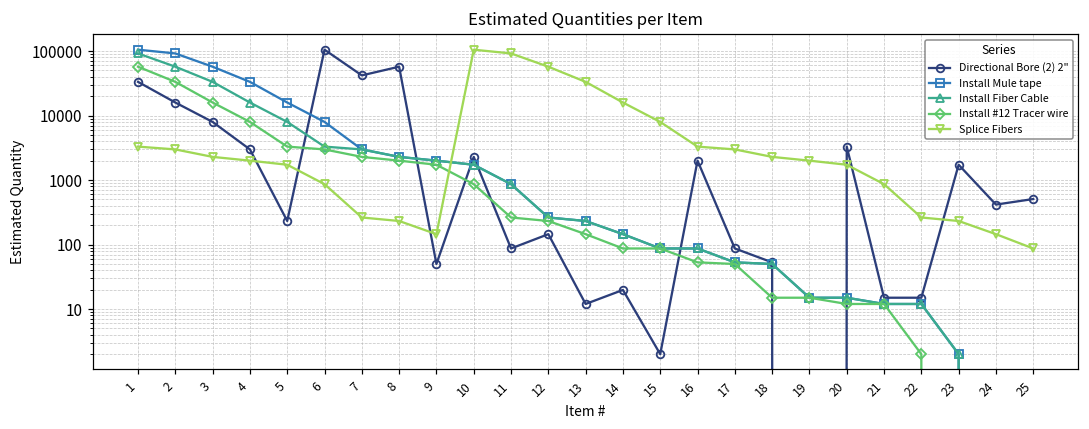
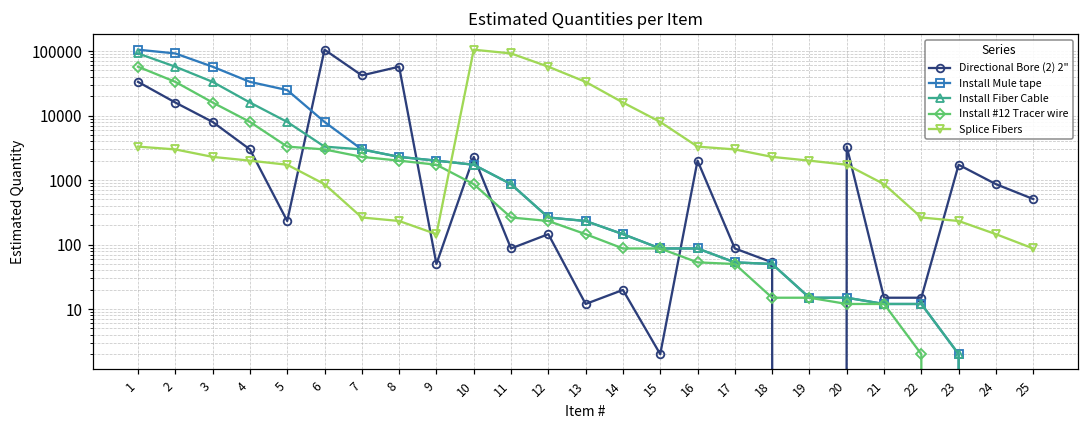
Install Mule tape, 5: 16000 -> 25000
Directional Bore (2) 2", 24: 400 -> 900
